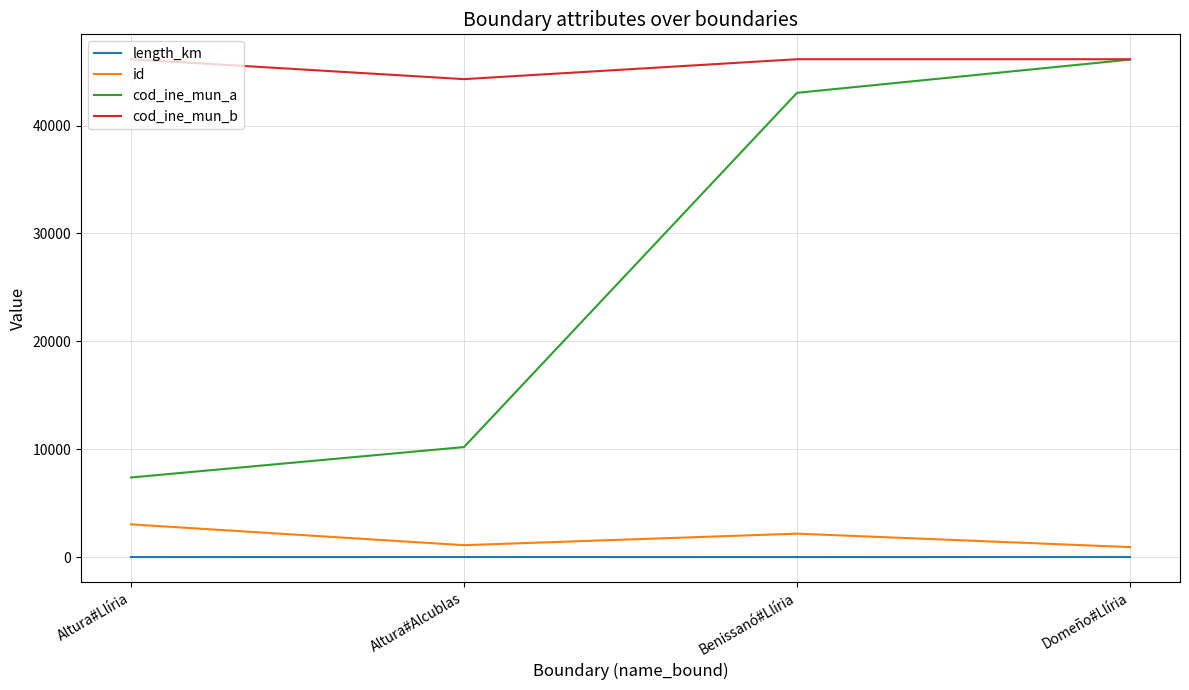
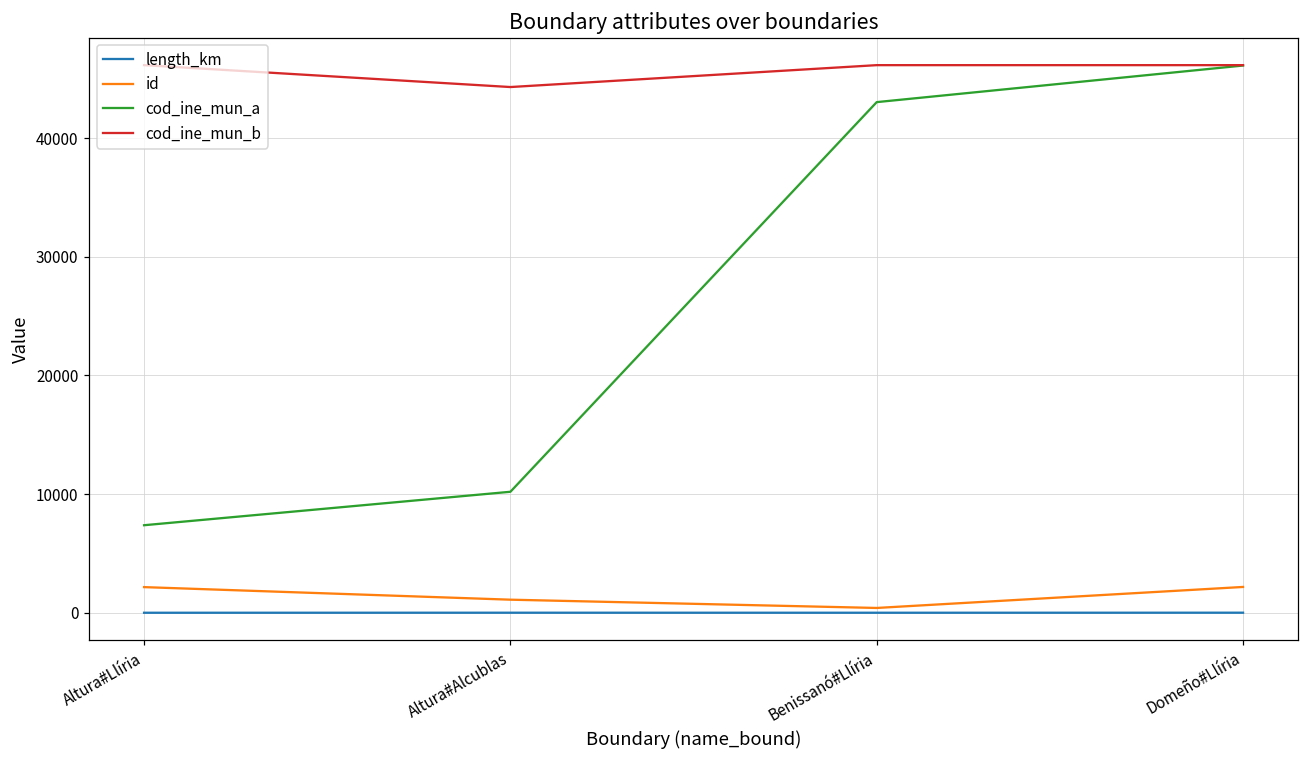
id, Altura#Llíria: 3000 -> 2200
id, Benissanó#Llíria: 2200 -> 400
id, Domeño#Llíria: 900 -> 2200
